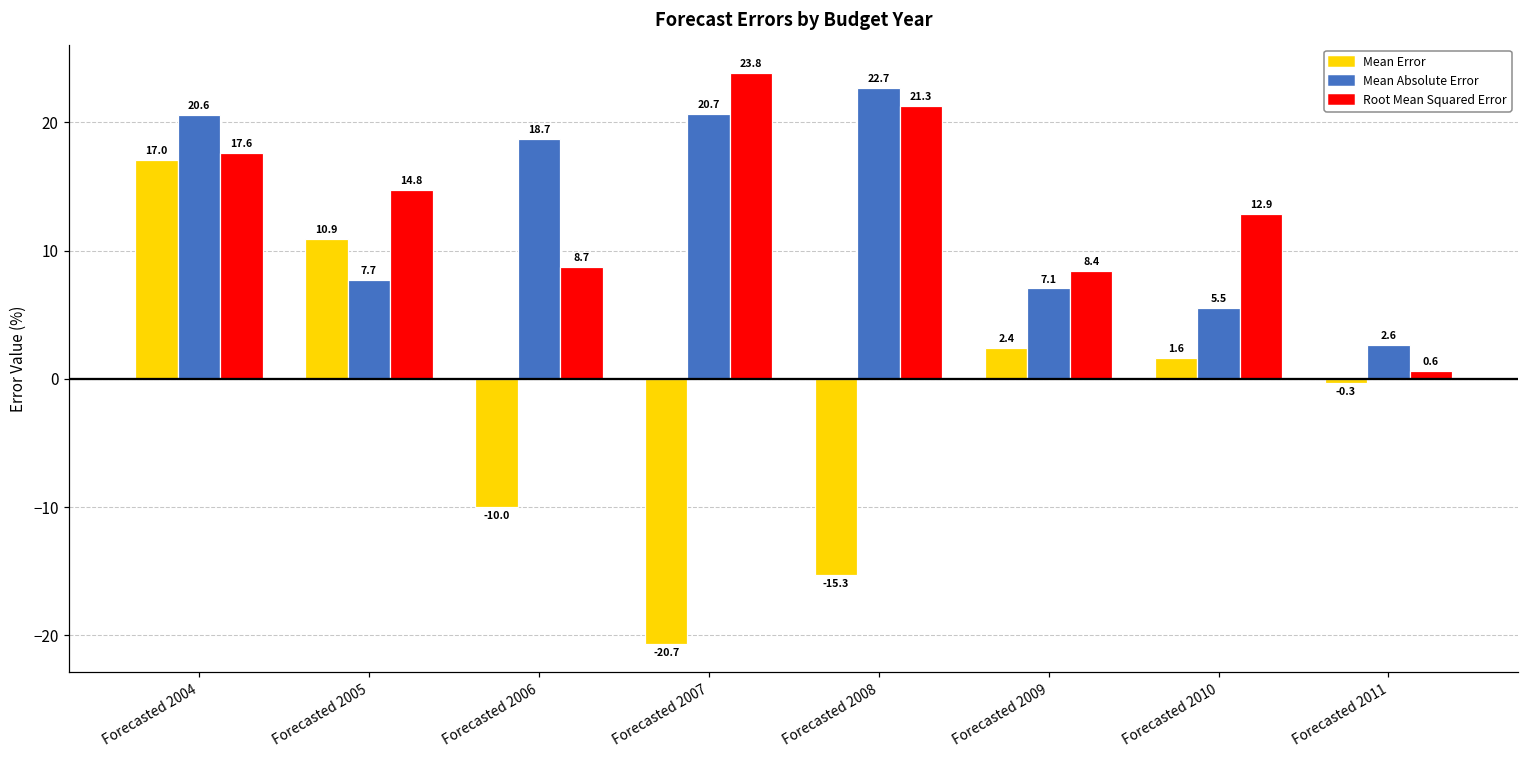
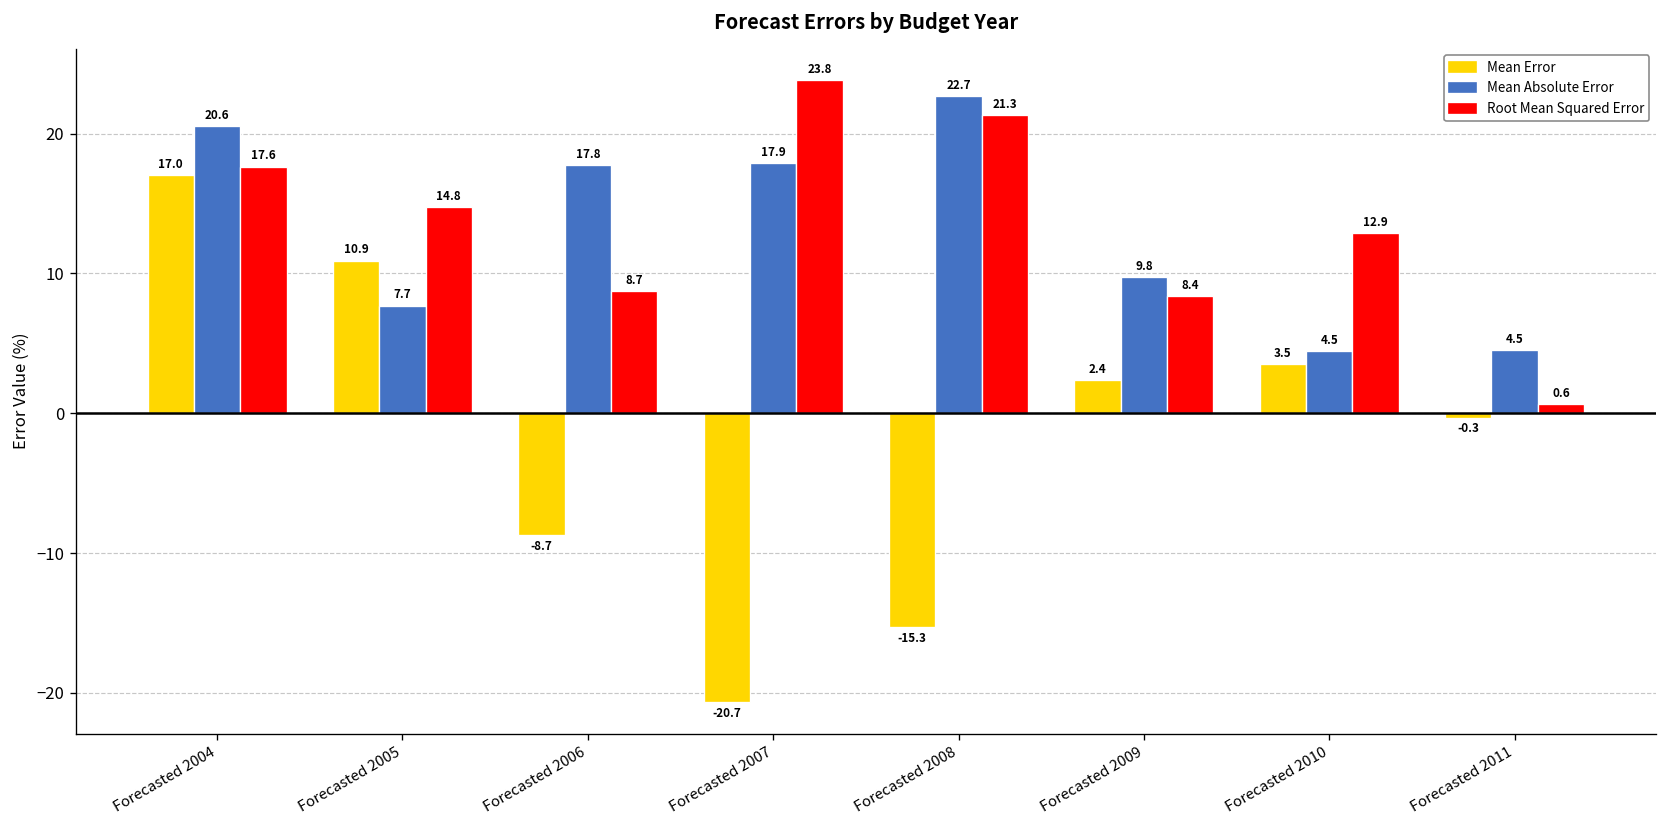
Mean Error, Forecasted 2006: -10.0 -> -8.7
Mean Absolute Error, Forecasted 2006: 18.7 -> 17.8
Mean Absolute Error, Forecasted 2007: 20.7 -> 17.9
Mean Absolute Error, Forecasted 2009: 7.1 -> 9.8
Mean Error, Forecasted 2010: 1.6 -> 3.5
Mean Absolute Error, Forecasted 2010: 5.5 -> 4.5
Mean Absolute Error, Forecasted 2011: 2.6 -> 4.5
